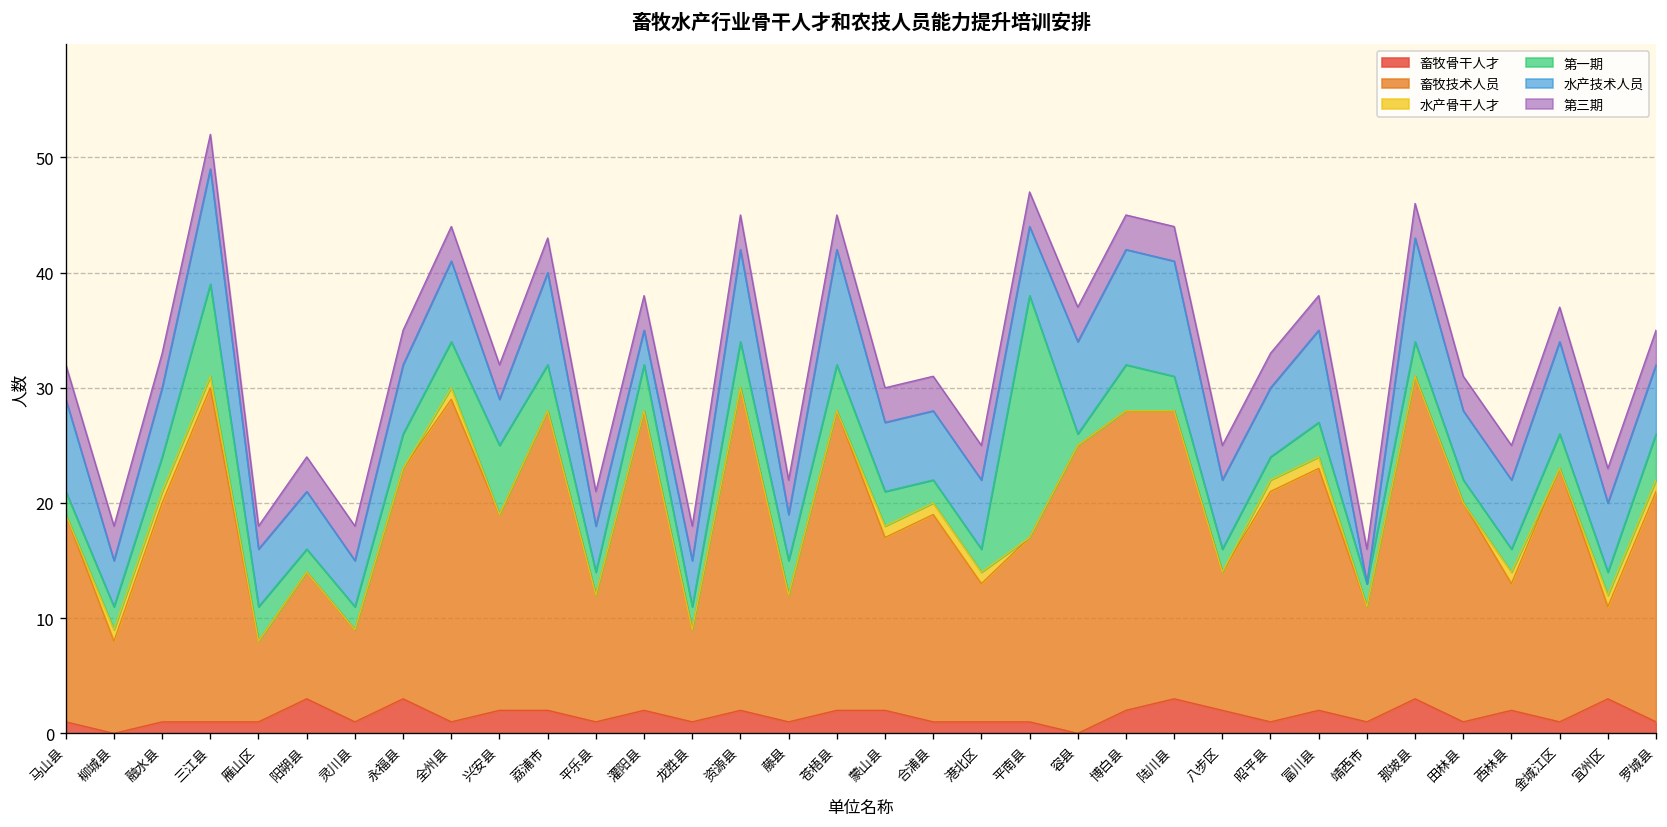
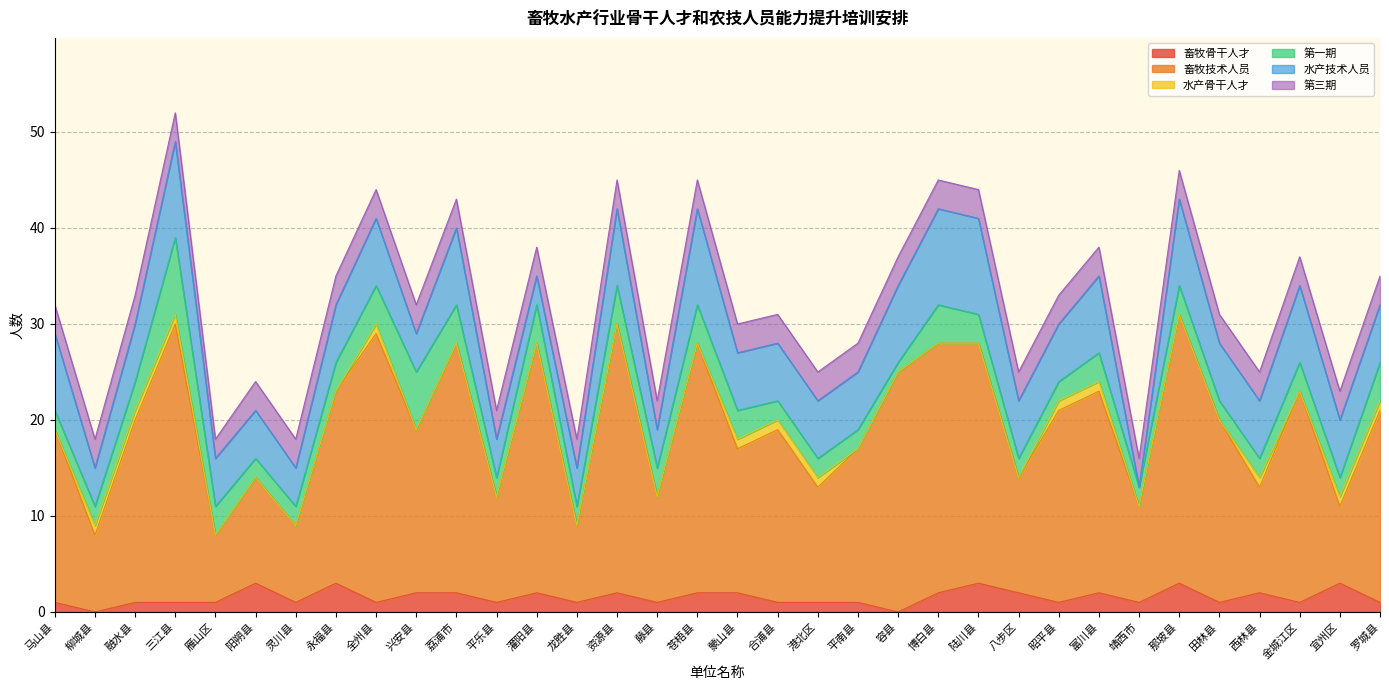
第一期, 平南县: 21 -> 2
